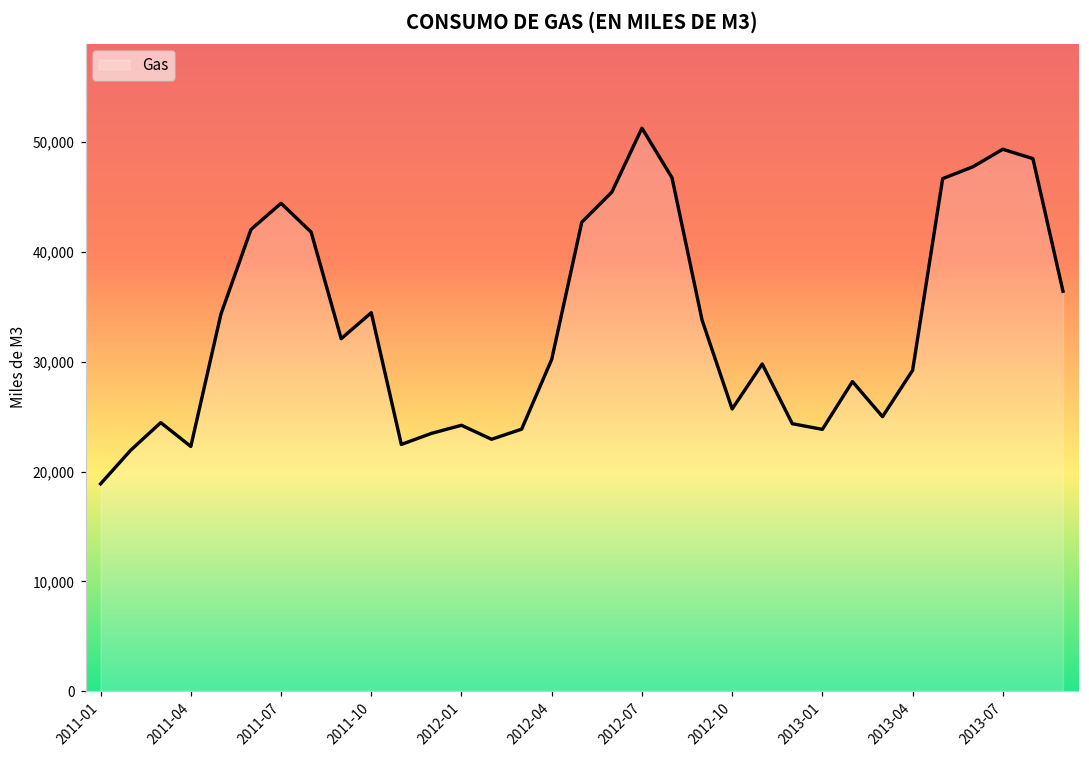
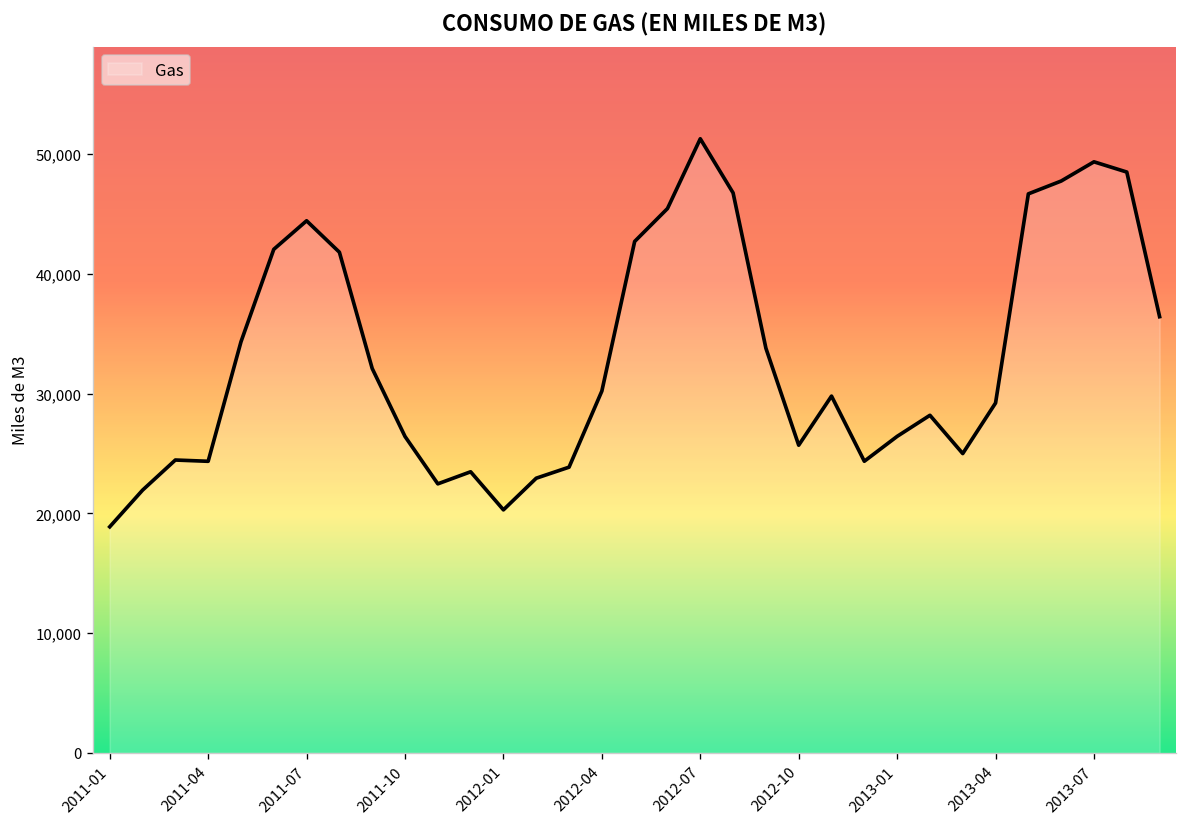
2011-04: 22,000 -> 24,000
2011-10: 34,000 -> 26,000
2012-01: 24,000 -> 20,000
2013-01: 24,000 -> 26,000
